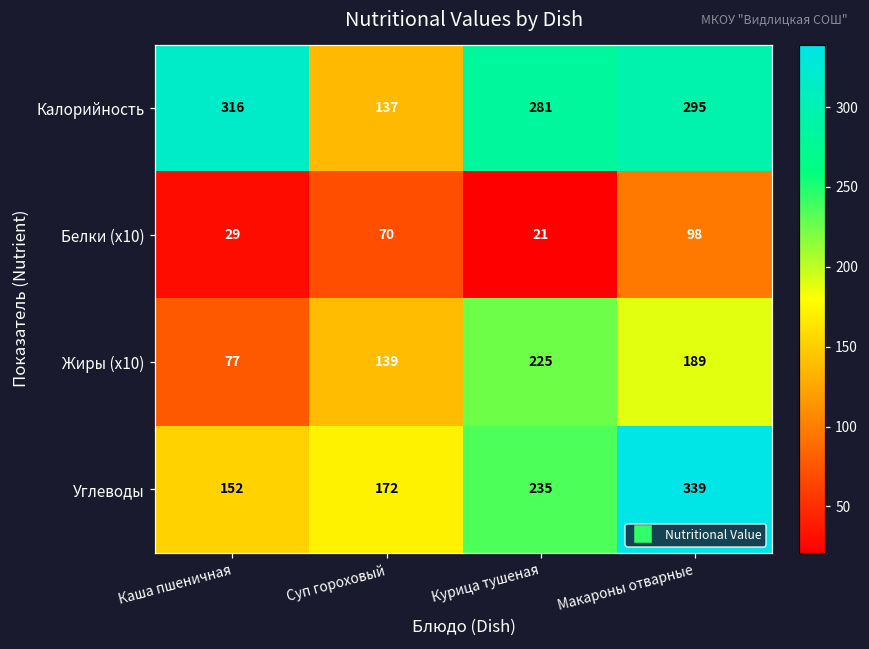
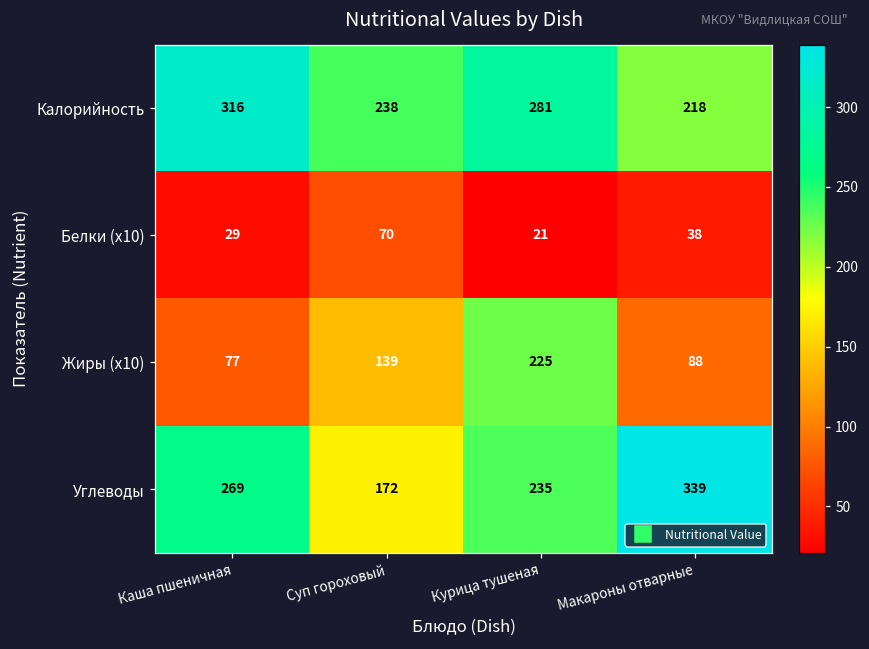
Калорийность, Суп гороховый: 137 -> 238
Калорийность, Макароны отварные: 295 -> 218
Белки (x10), Макароны отварные: 98 -> 38
Жиры (x10), Макароны отварные: 189 -> 88
Углеводы, Каша пшеничная: 152 -> 269
